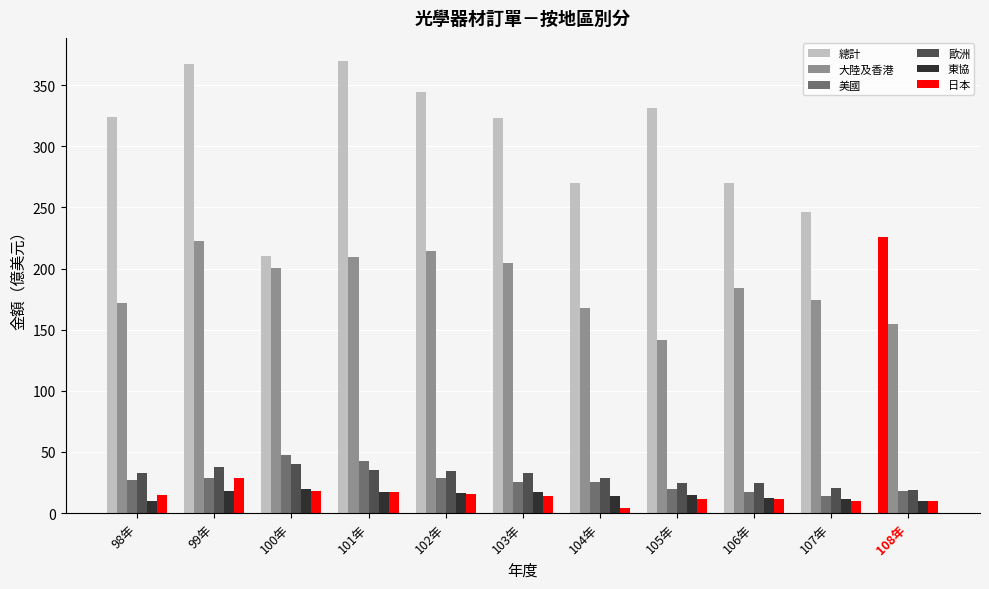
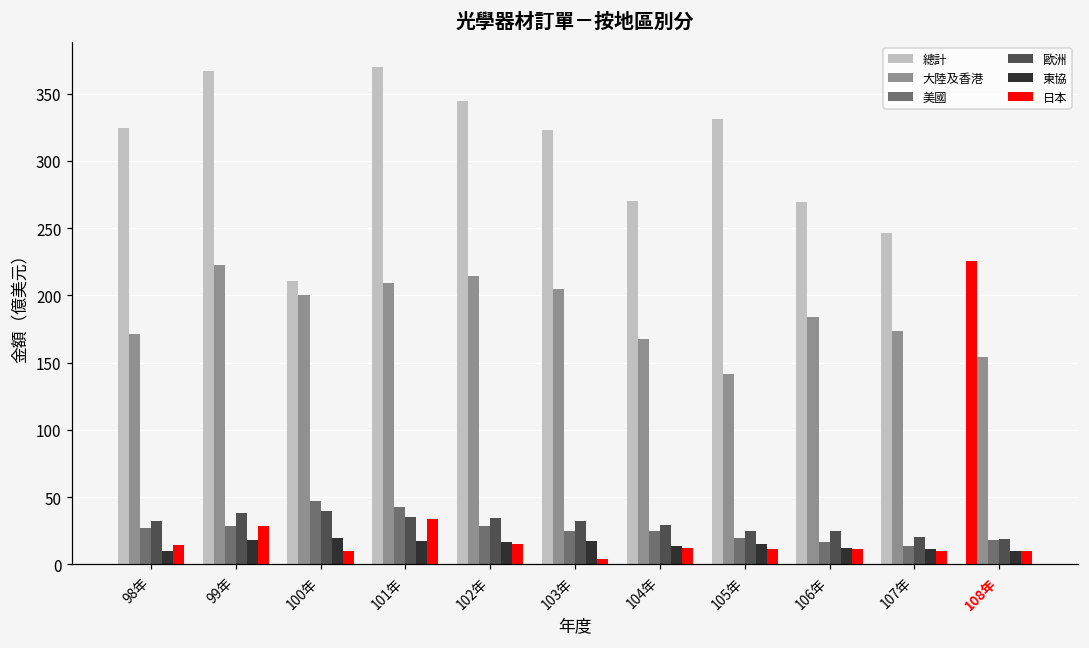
日本, 100年: 18 -> 10
日本, 101年: 18 -> 34
日本, 103年: 14 -> 4
日本, 104年: 4 -> 12
